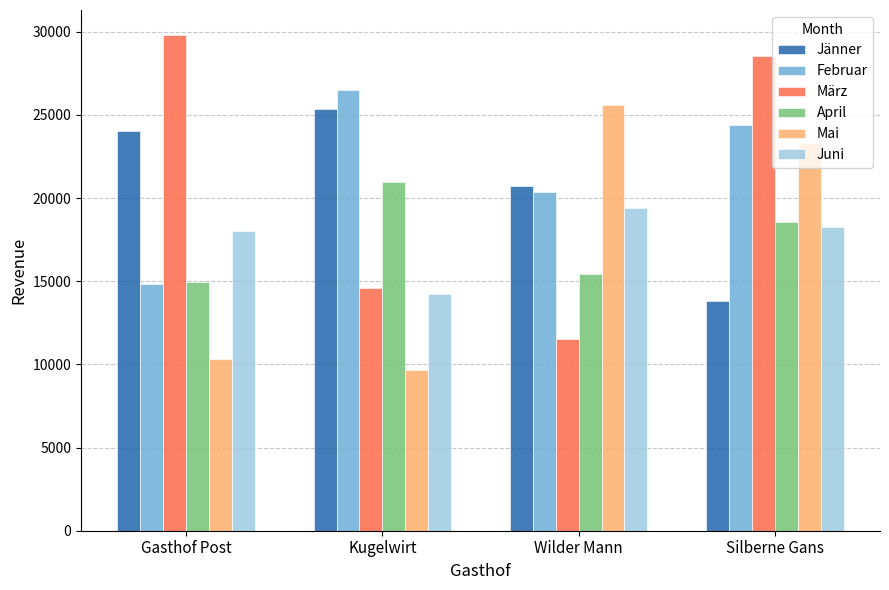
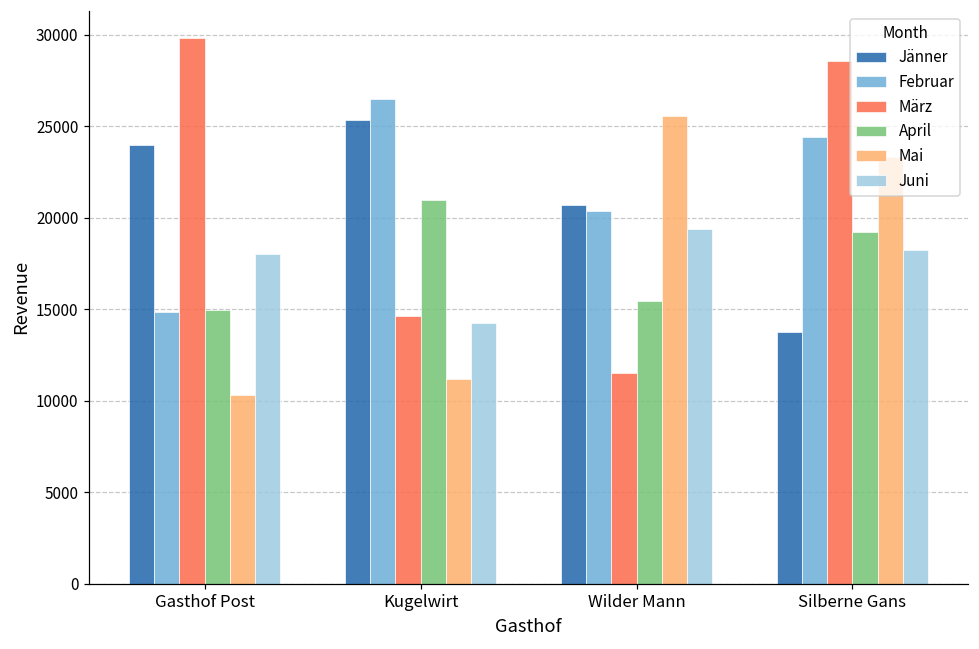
Mai, Kugelwirt: 9700 -> 11200
April, Silberne Gans: 18600 -> 19200
